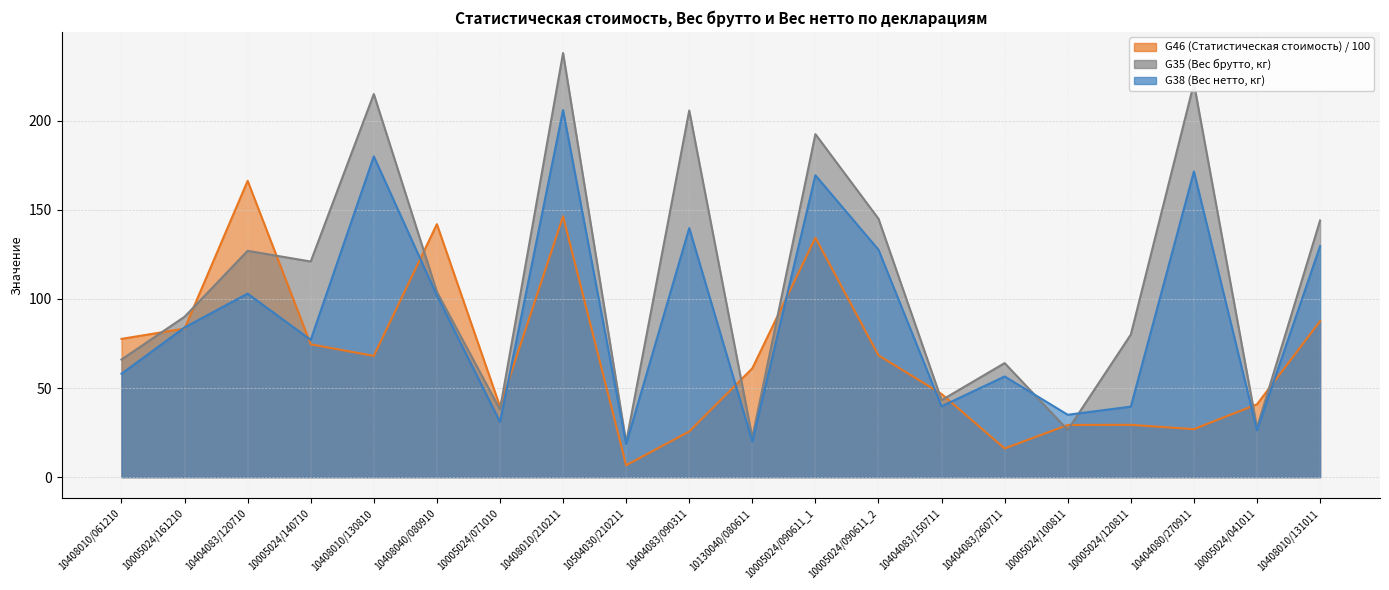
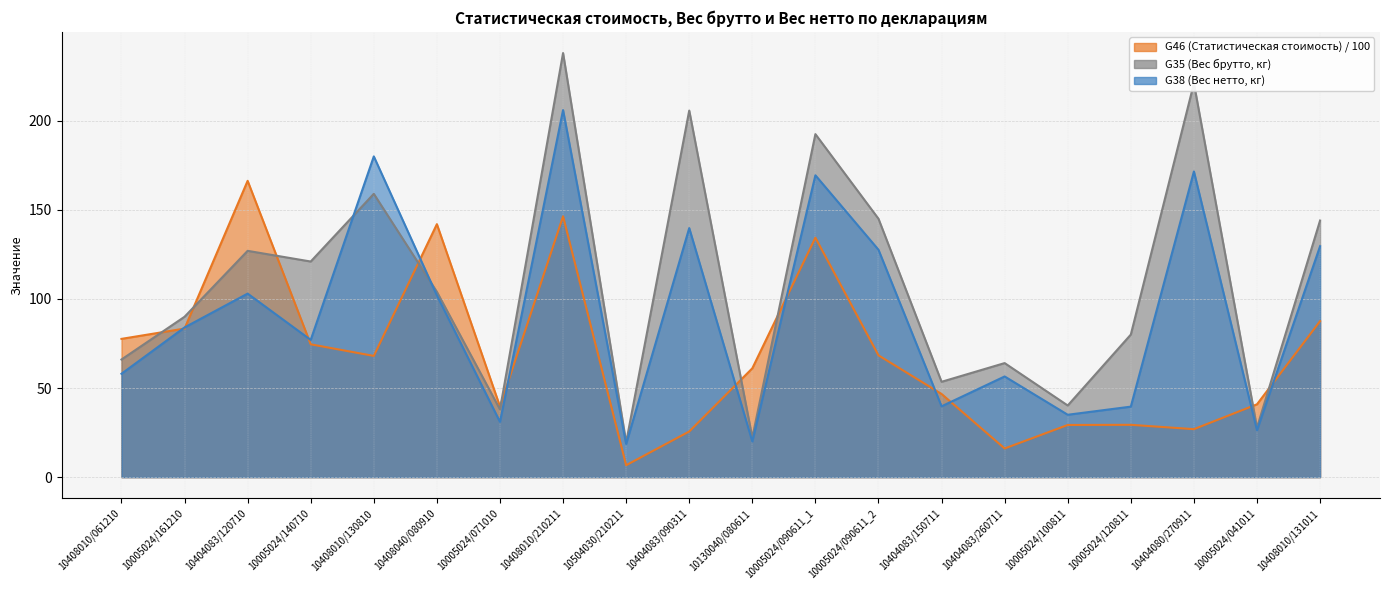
G35 (Вес брутто, кг), 10408010/130810: 215 -> 159
G35 (Вес брутто, кг), 10404083/150711: 43 -> 54
G35 (Вес брутто, кг), 10005024/100811: 27 -> 40
